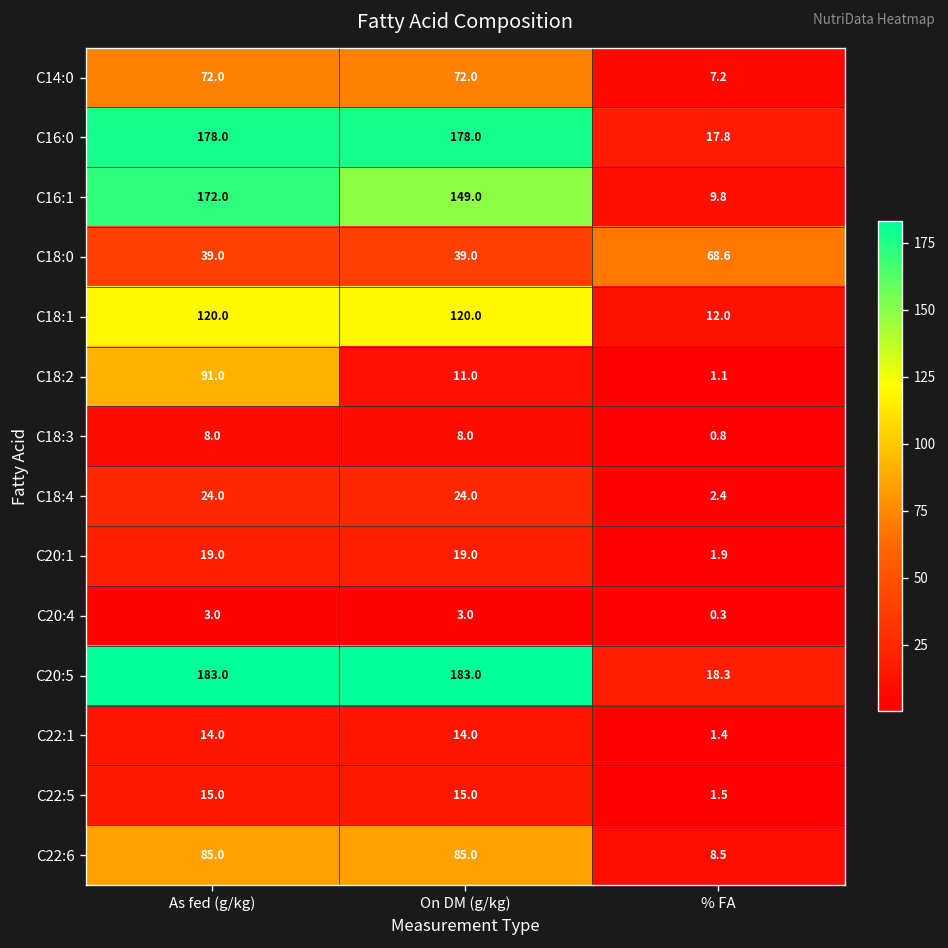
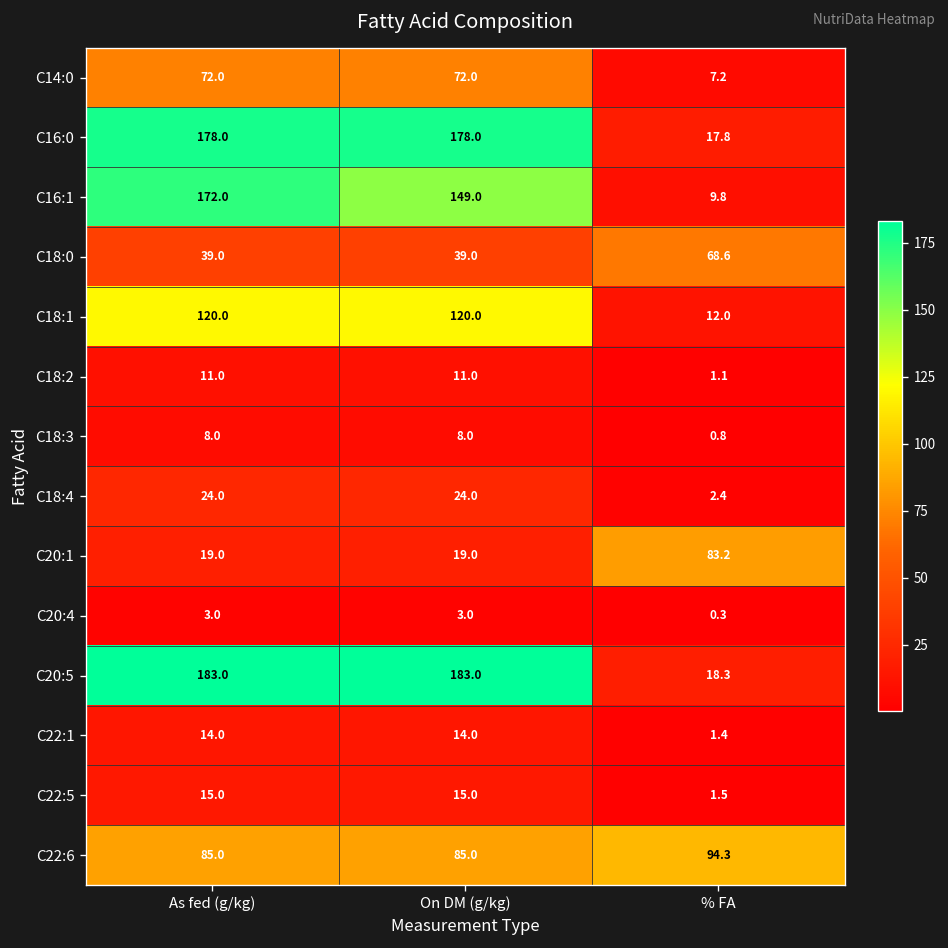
C18:2, As fed (g/kg): 91.0 -> 11.0
C20:1, % FA: 1.9 -> 83.2
C22:6, % FA: 8.5 -> 94.3
